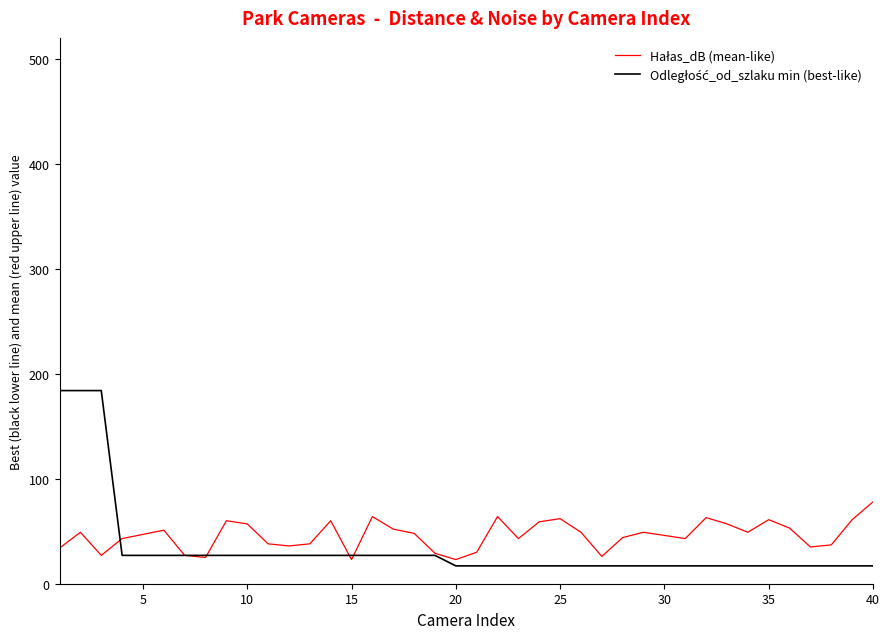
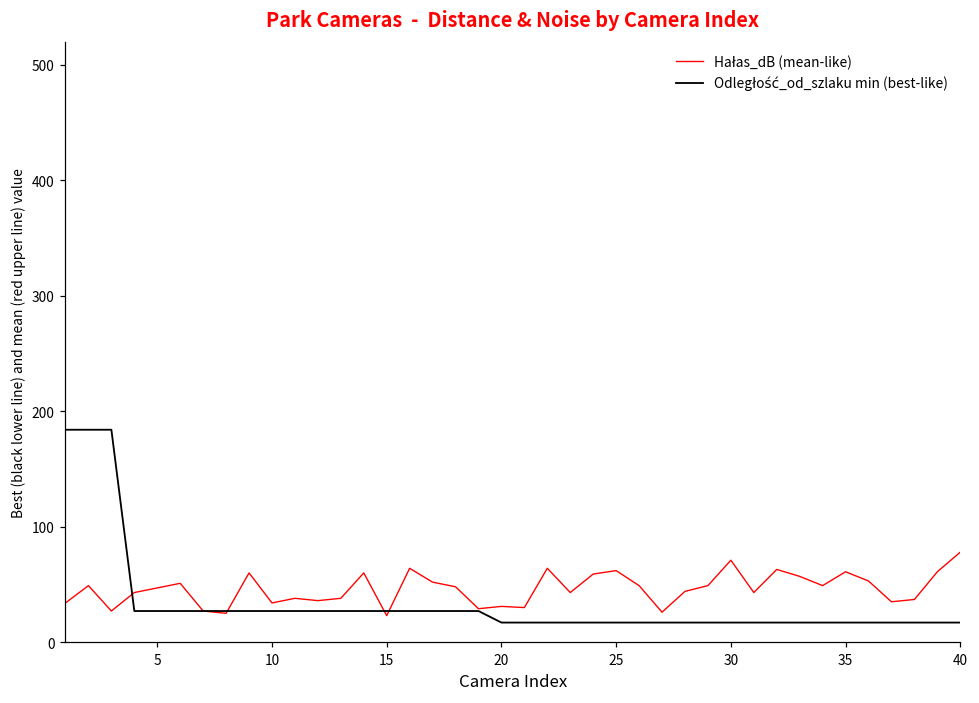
Hałas_dB (mean-like), 10: 57 -> 34
Hałas_dB (mean-like), 20: 23 -> 31
Hałas_dB (mean-like), 30: 46 -> 71
